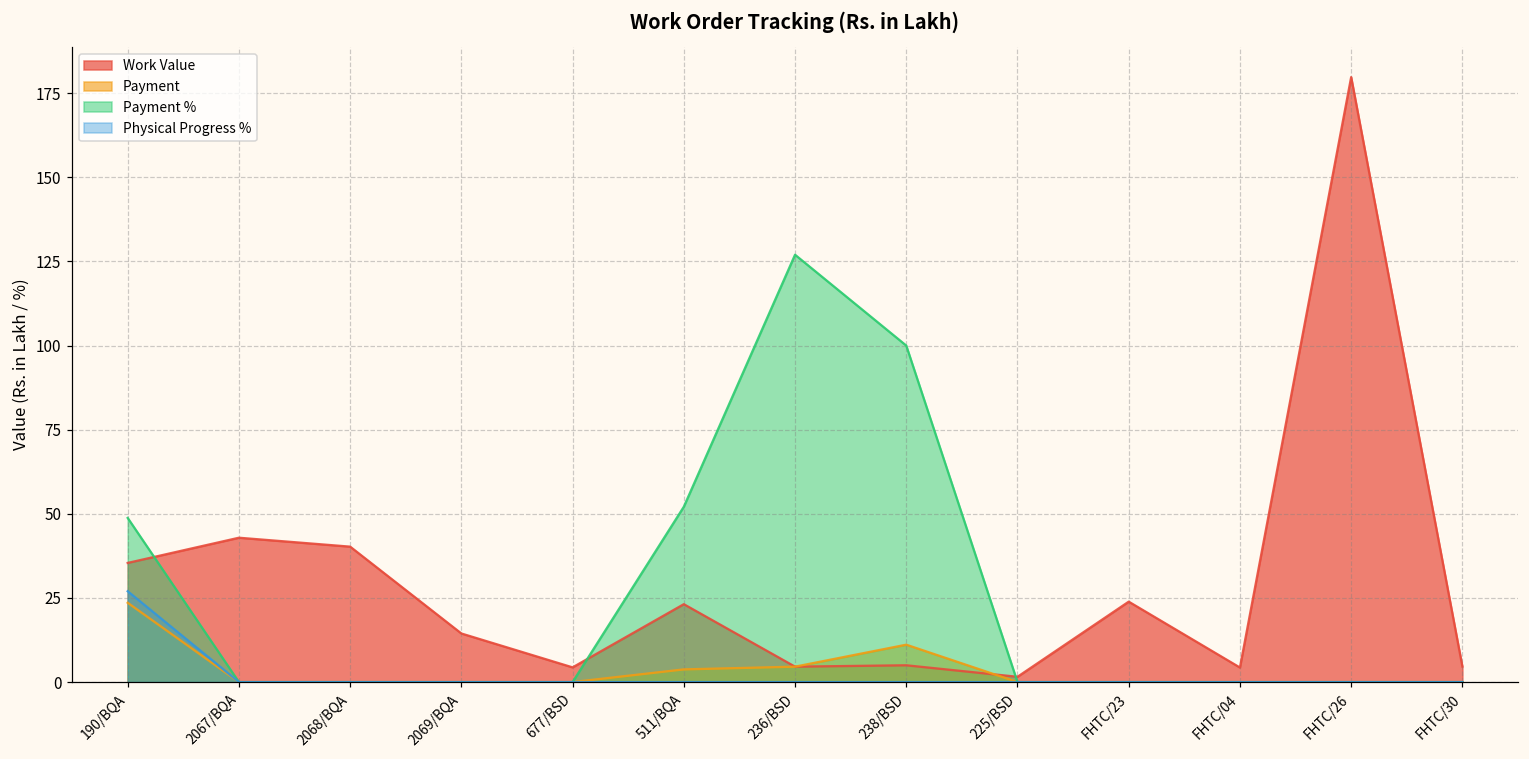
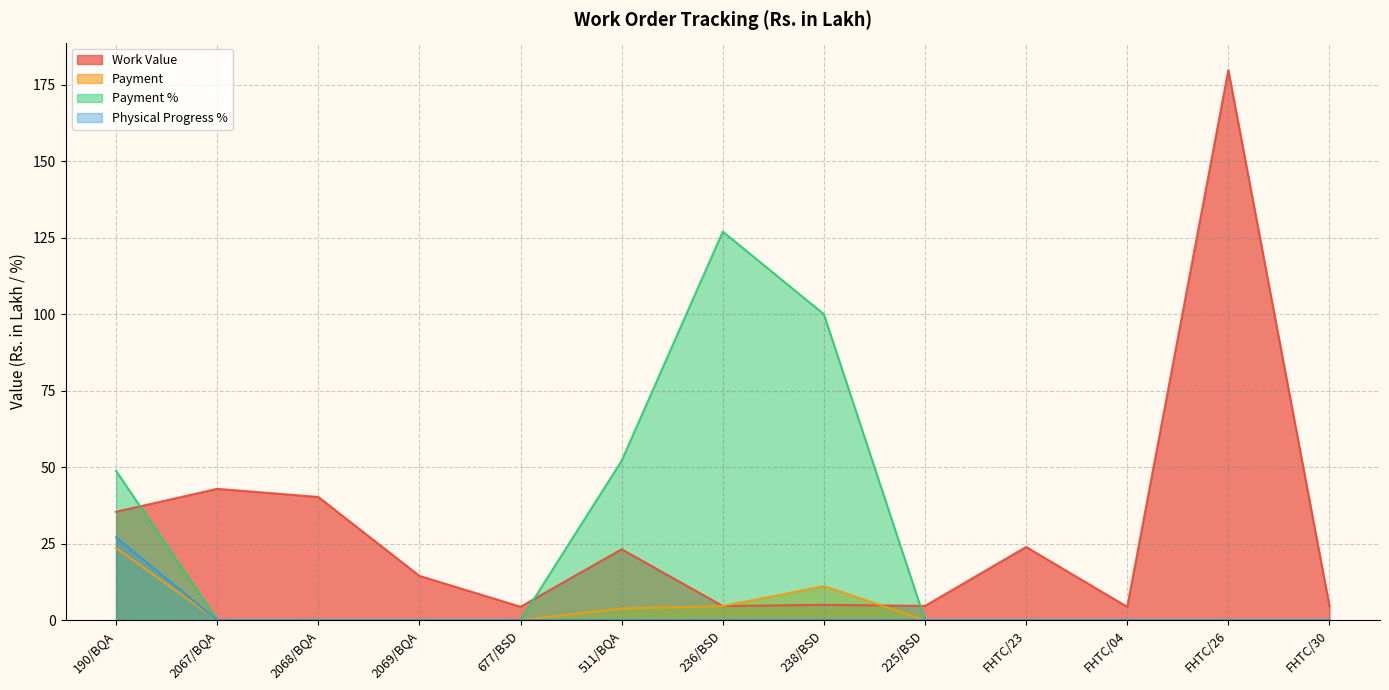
Work Value, 225/BSD: 2 -> 5
